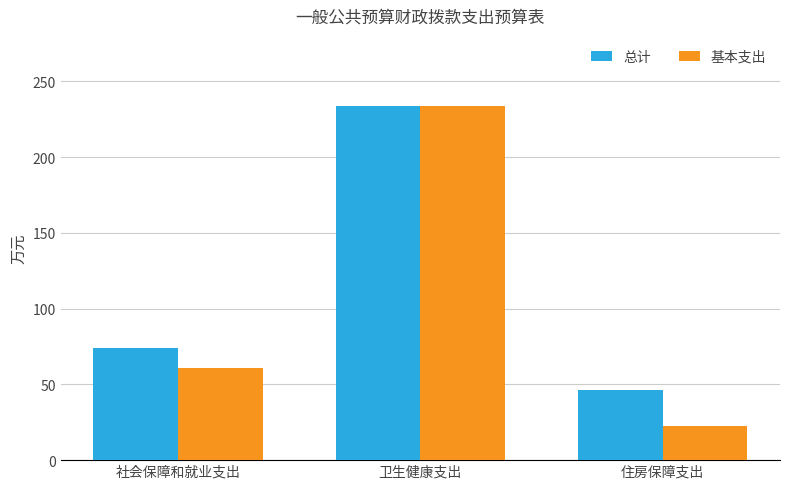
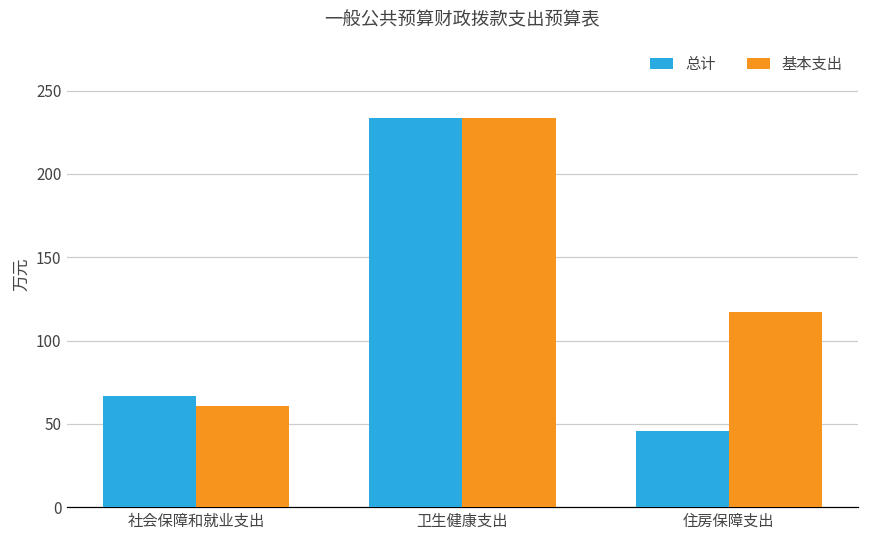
总计, 社会保障和就业支出: 74 -> 67
基本支出, 住房保障支出: 23 -> 117
